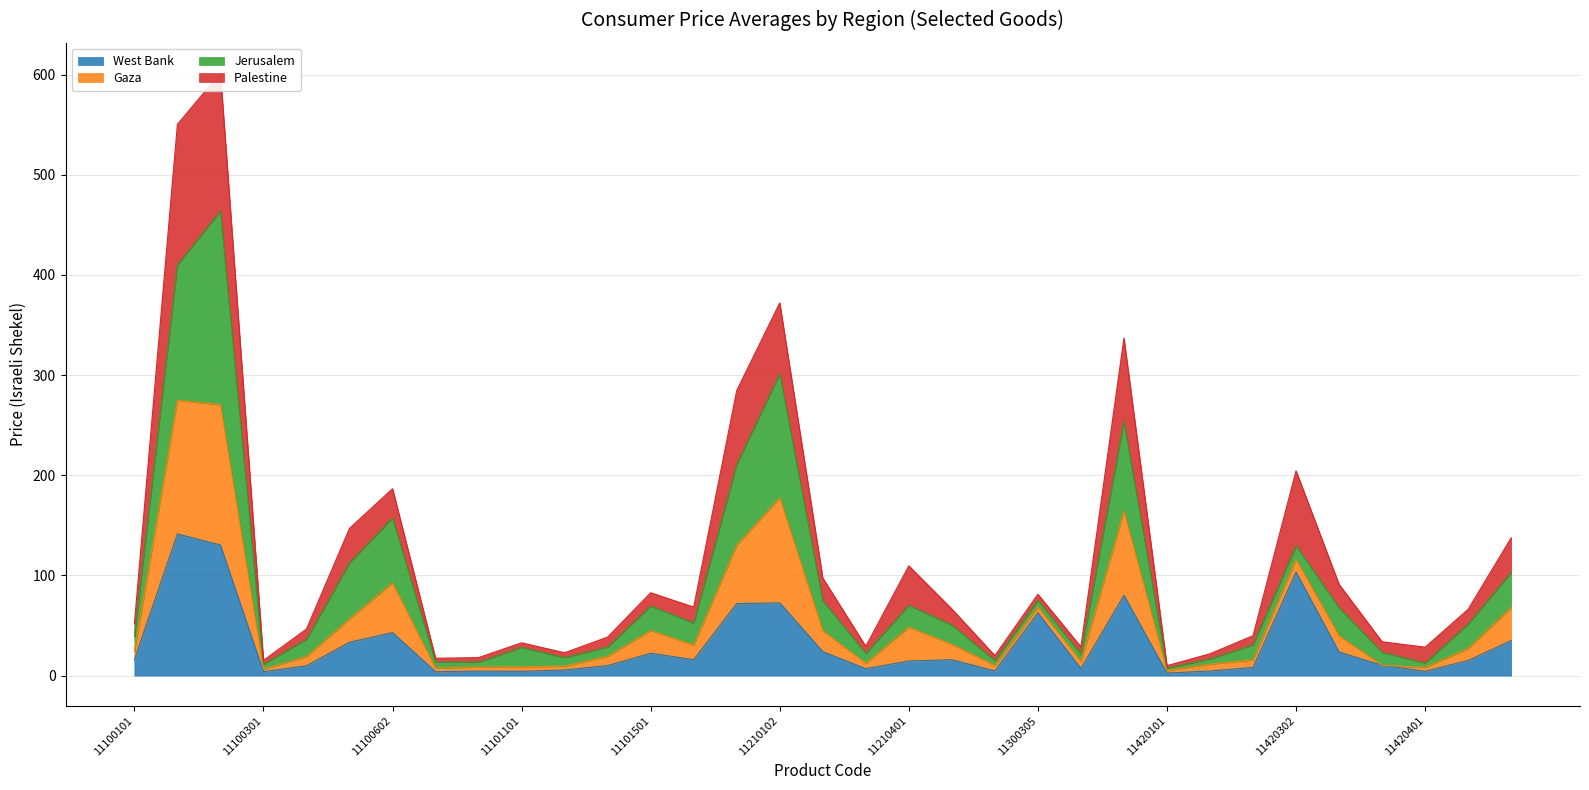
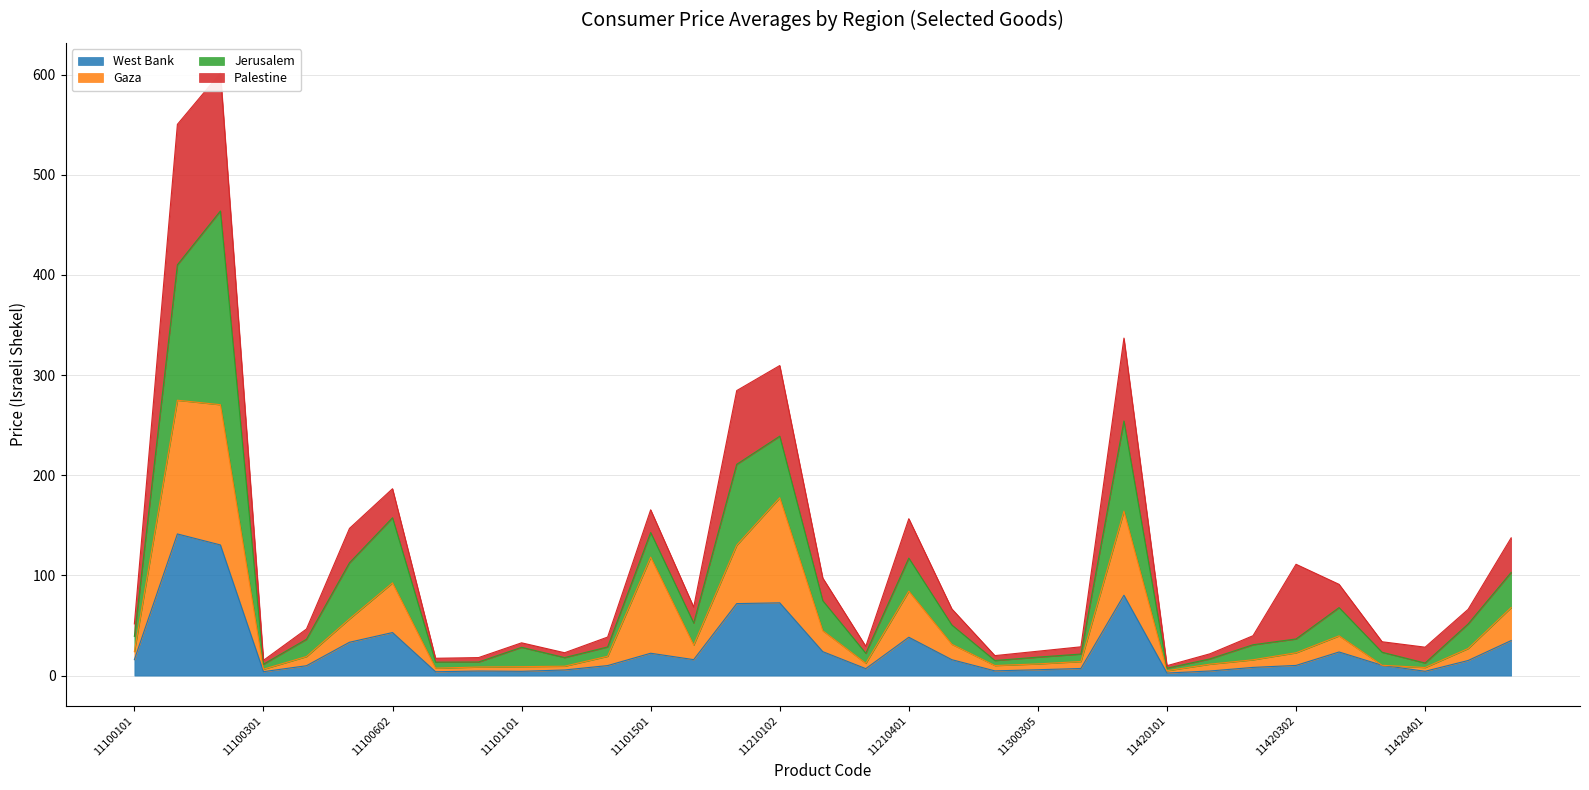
Gaza, 11101501: 23 -> 96
Palestine, 11101501: 13 -> 23
Jerusalem, 11210102: 124 -> 61
West Bank, 11210401: 15 -> 38
Gaza, 11210401: 34 -> 46
Jerusalem, 11210401: 22 -> 33
West Bank, 11300305: 63 -> 6
West Bank, 11420302: 103 -> 10
